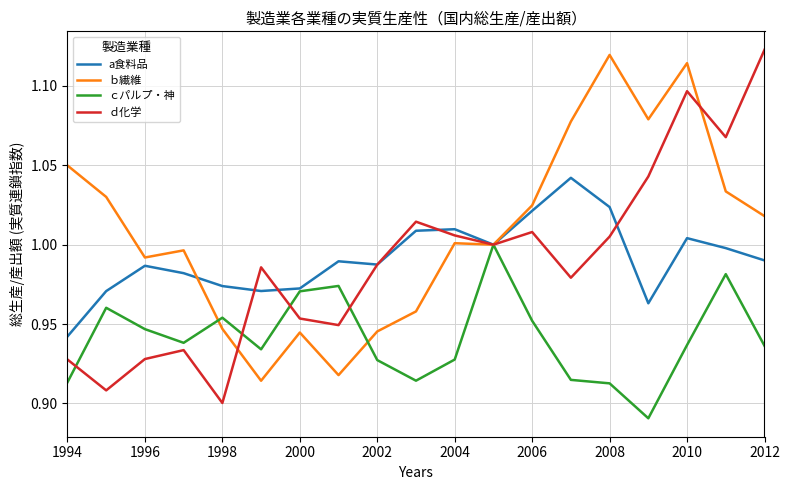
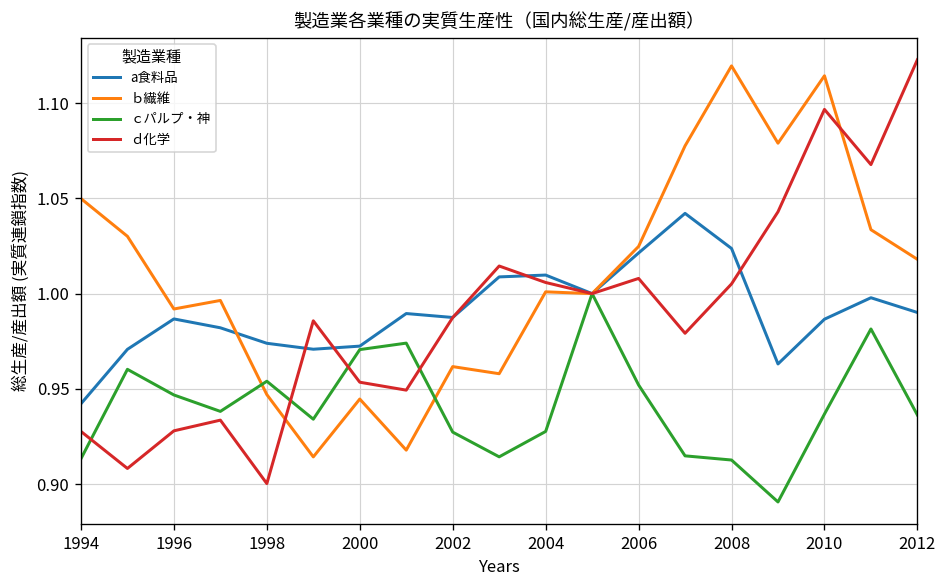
ｂ繊維, 2002: 0.945 -> 0.962
a食料品, 2010: 1.004 -> 0.987
